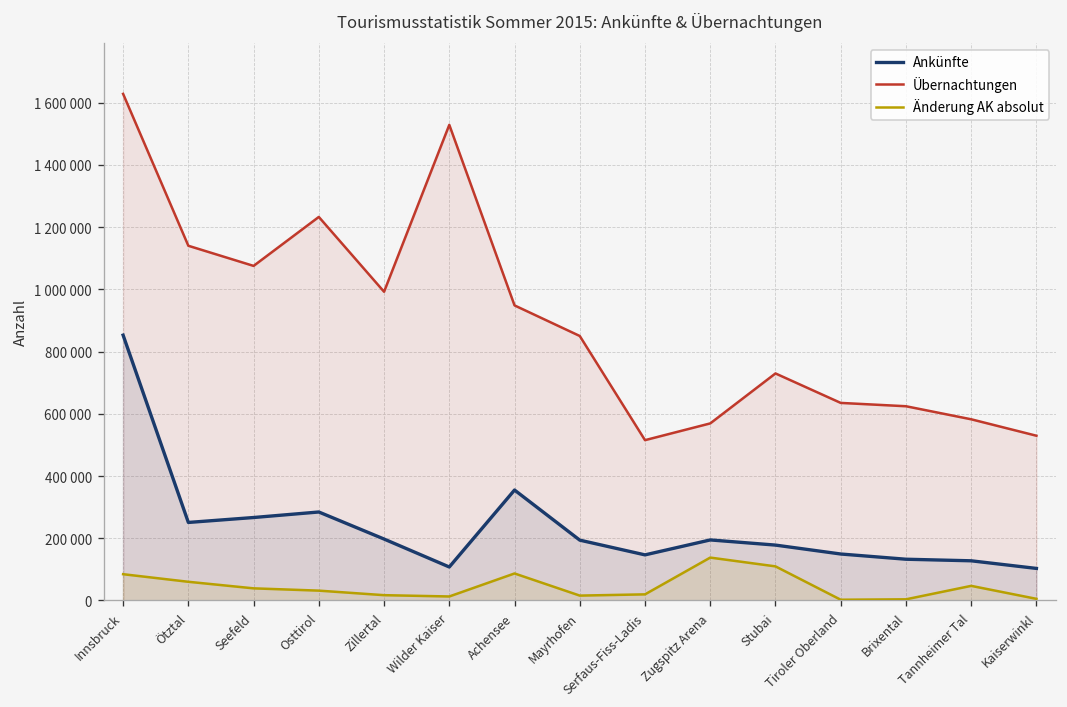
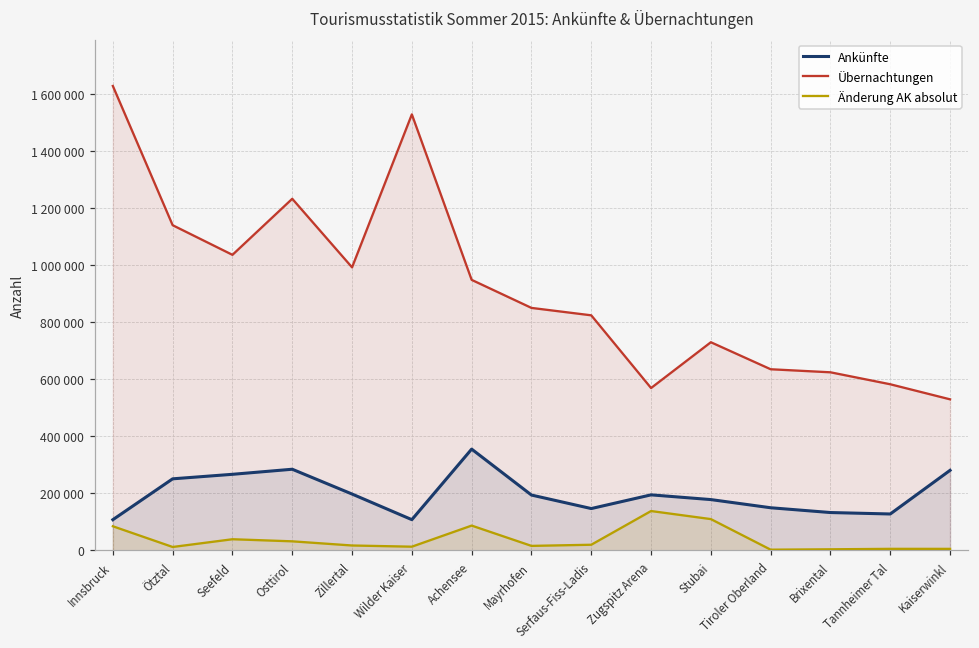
Ankünfte, Innsbruck: 850000 -> 110000
Änderung AK absolut, Ötztal: 60000 -> 10000
Übernachtungen, Seefeld: 1080000 -> 1040000
Übernachtungen, Serfaus-Fiss-Ladis: 520000 -> 820000
Änderung AK absolut, Tannheimer Tal: 50000 -> 10000
Ankünfte, Kaiserwinkl: 100000 -> 280000
